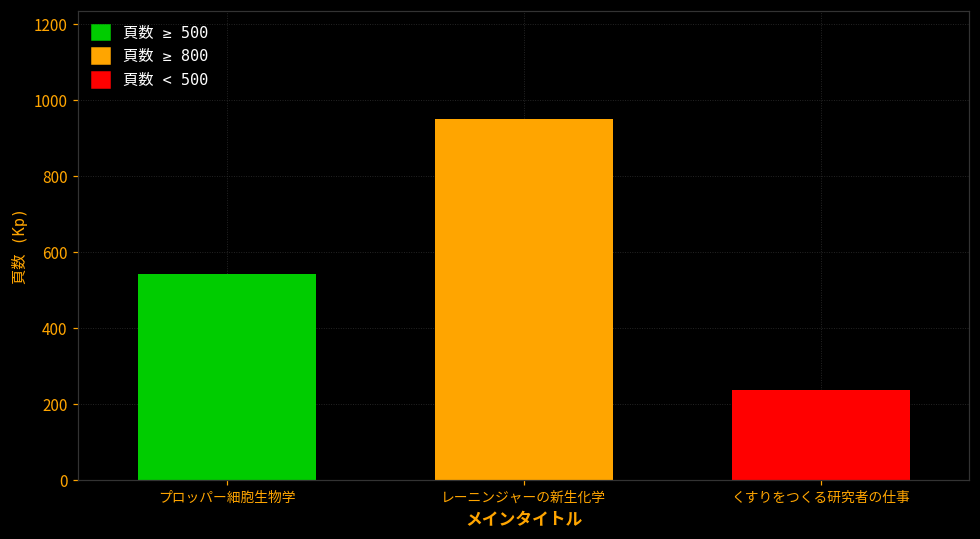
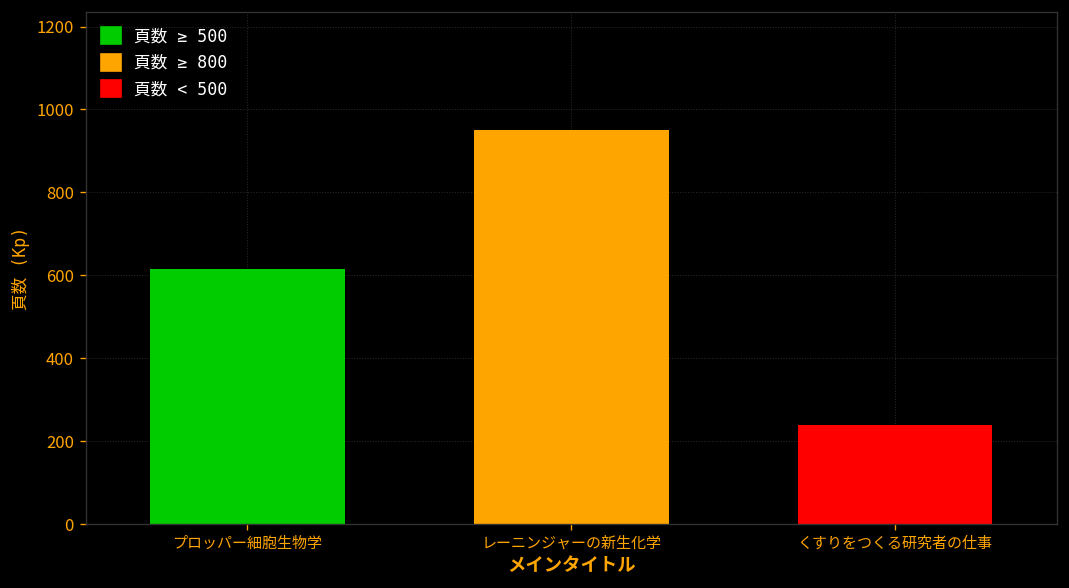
プロッパー細胞生物学: 540 -> 620
